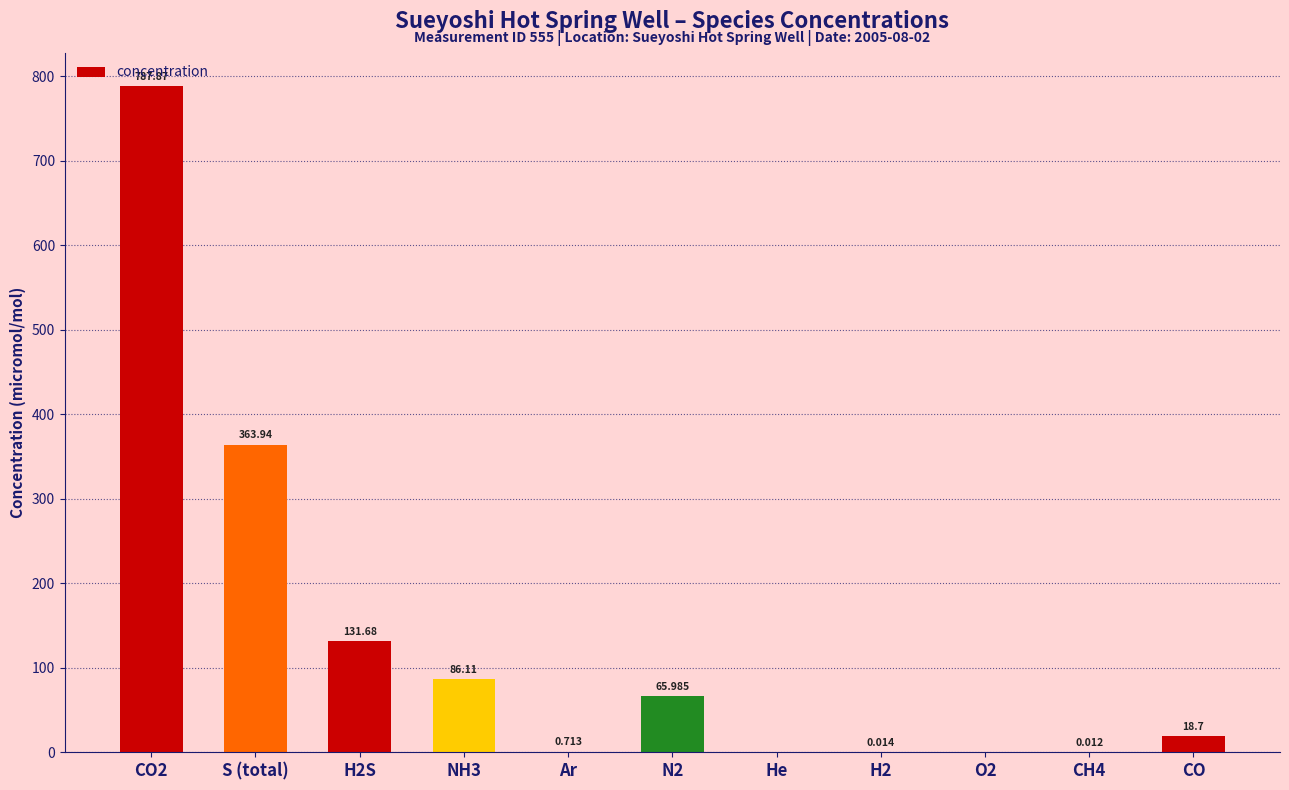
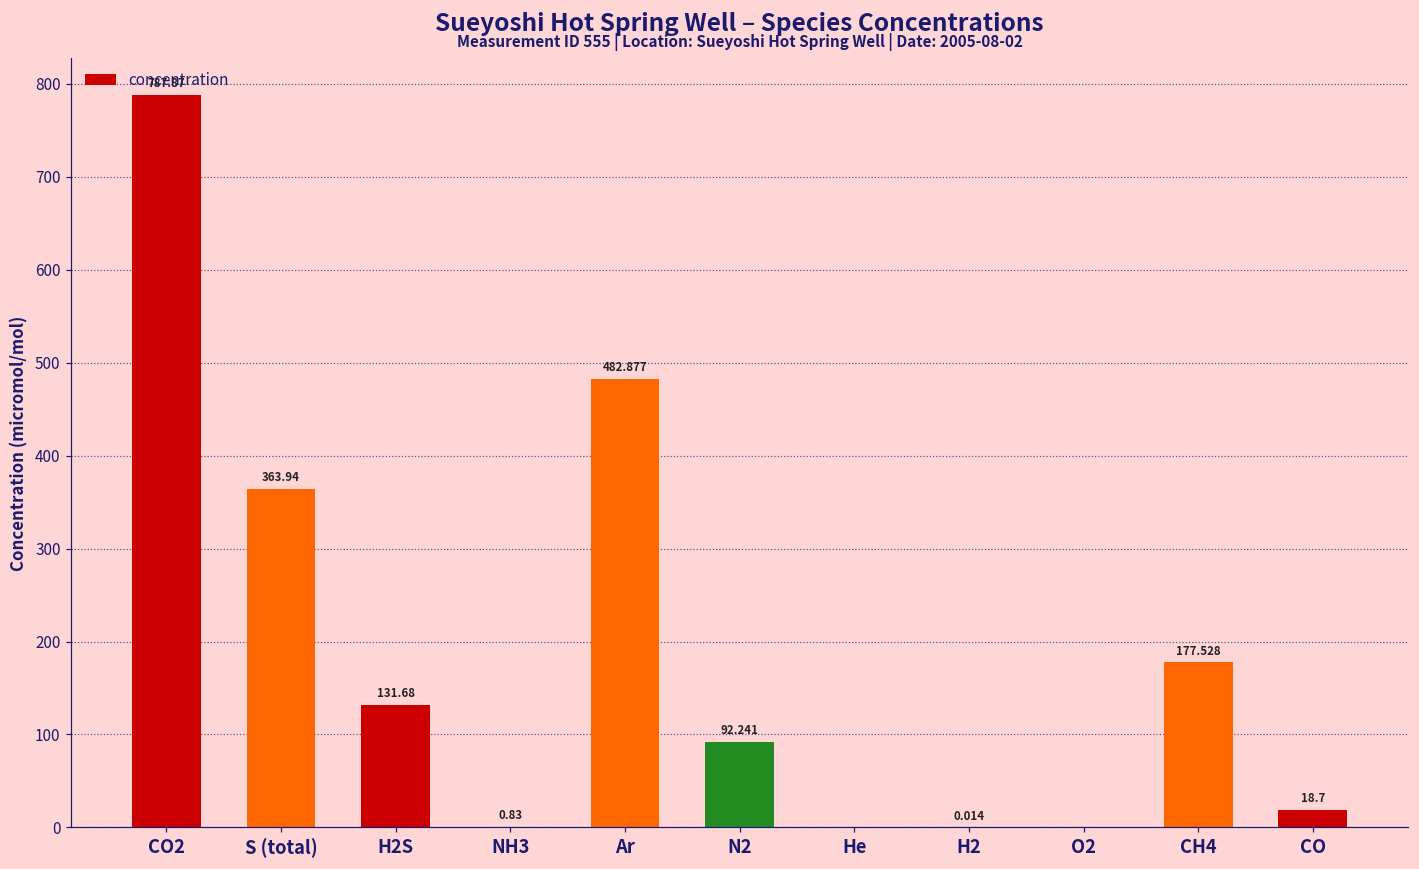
NH3: 86.11 -> 0.83
Ar: 0.713 -> 482.877
N2: 65.985 -> 92.241
CH4: 0.012 -> 177.528
